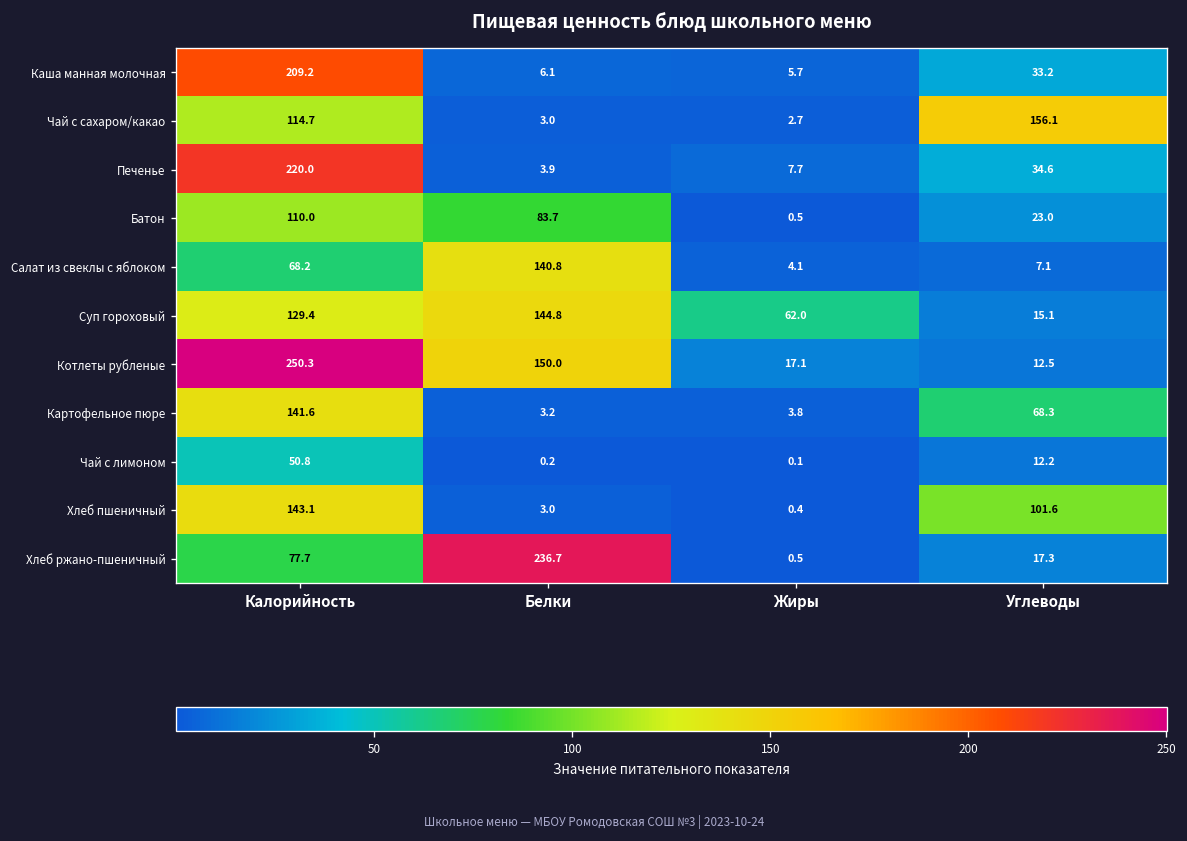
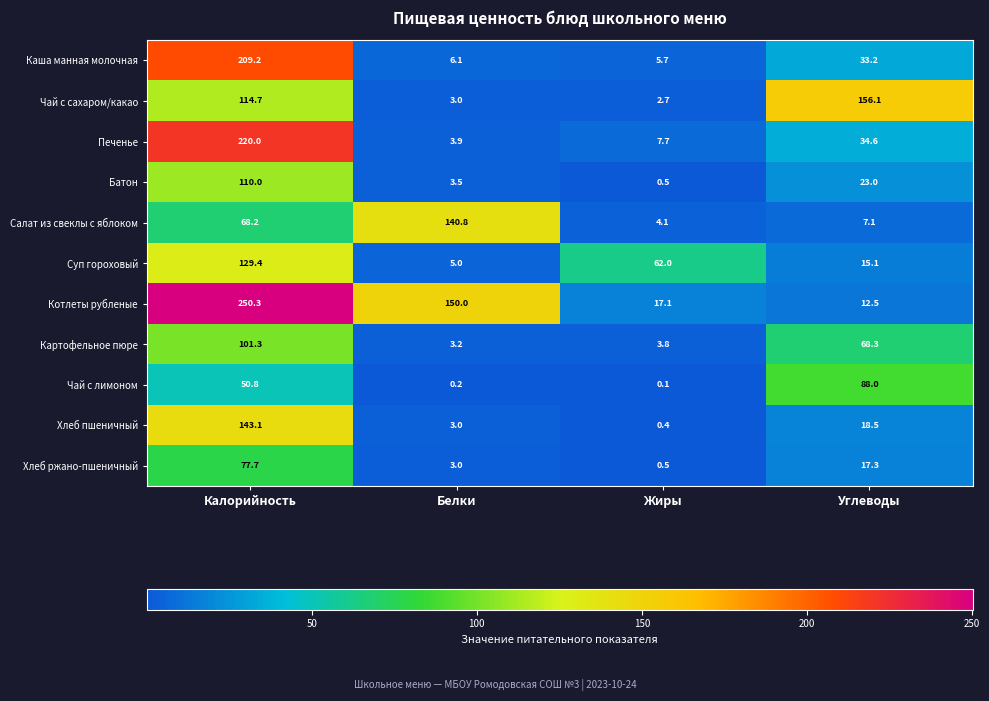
Батон, Белки: 83.7 -> 3.5
Суп гороховый, Белки: 144.8 -> 5.0
Картофельное пюре, Калорийность: 141.6 -> 101.3
Чай с лимоном, Углеводы: 12.2 -> 88.0
Хлеб пшеничный, Углеводы: 101.6 -> 18.5
Хлеб ржано-пшеничный, Белки: 236.7 -> 3.0
